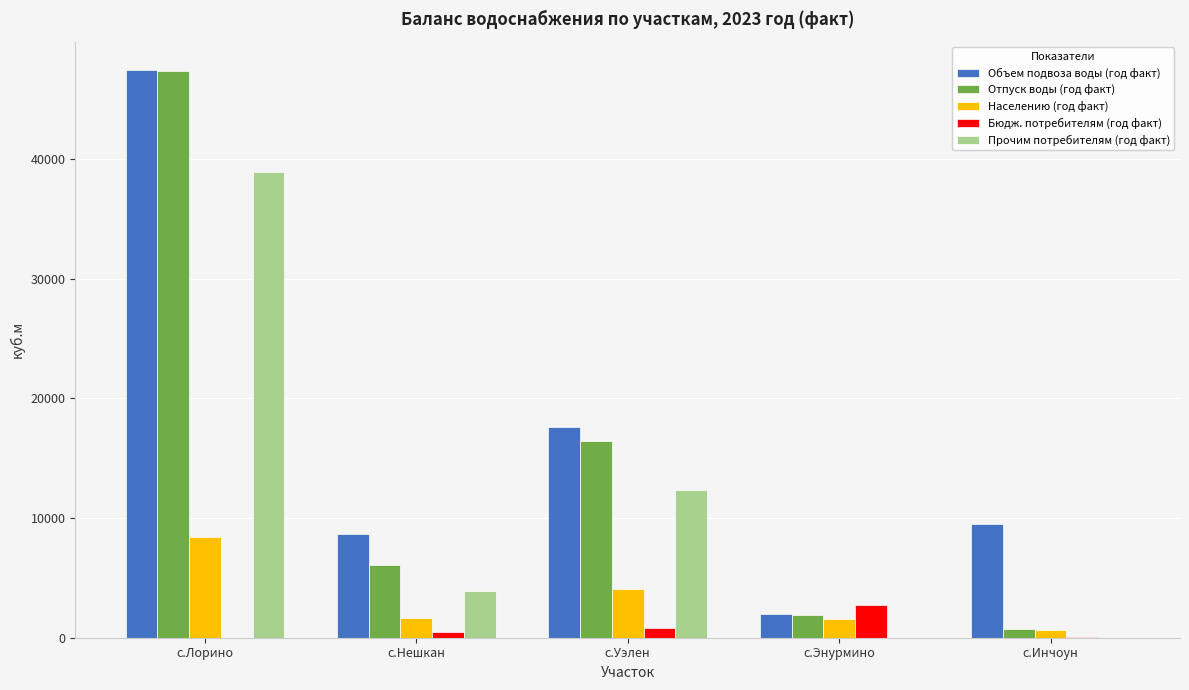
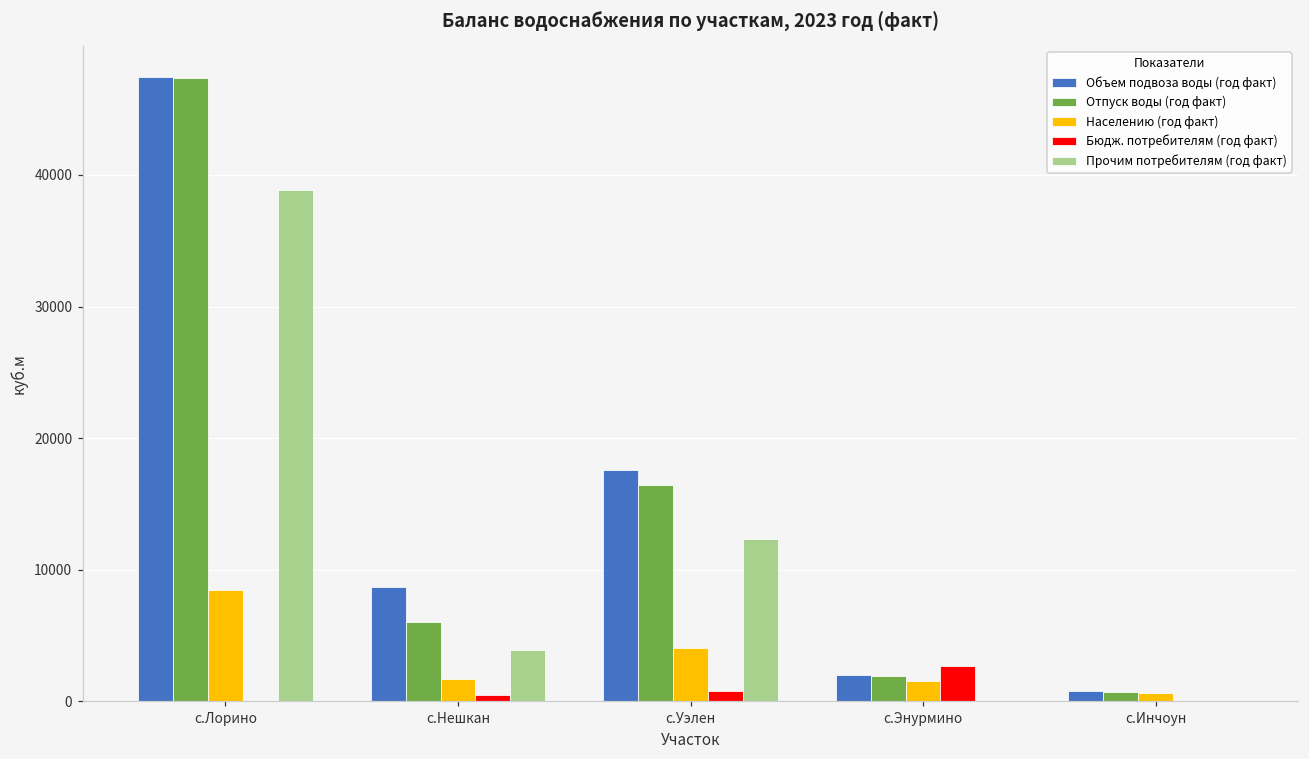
Объем подвоза воды (год факт), с.Инчоун: 9500 -> 800
